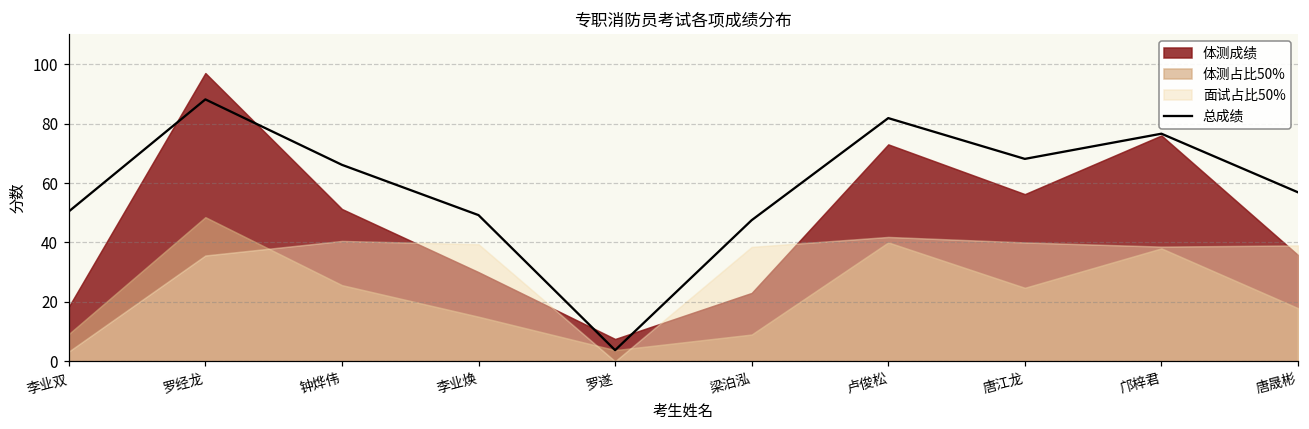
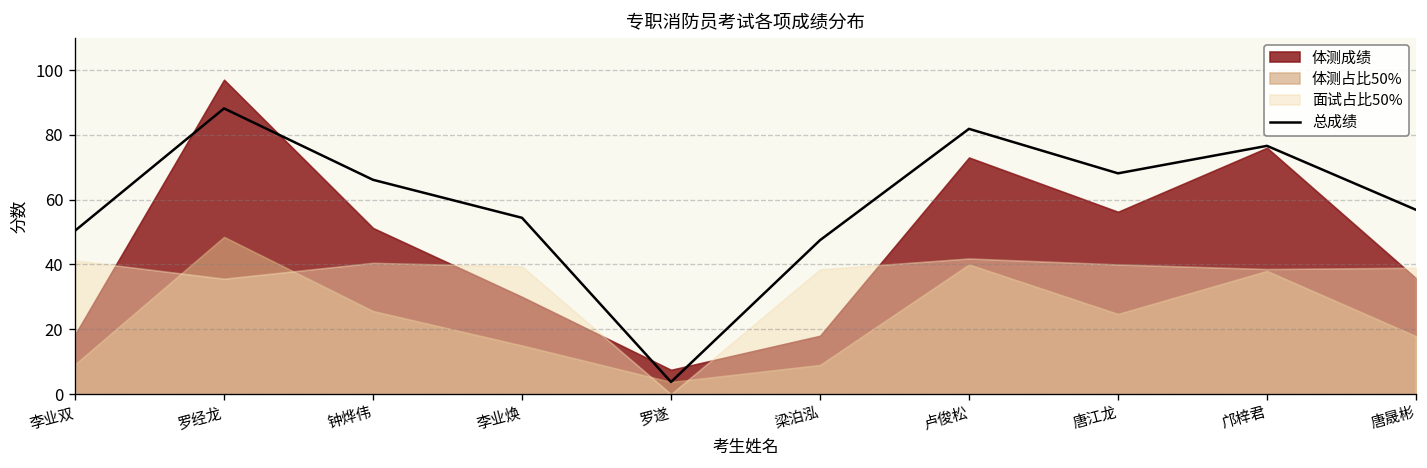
面试占比50%, 李业双: 3 -> 41
总成绩, 李业焕: 49 -> 54
体测成绩, 梁泊泓: 23 -> 18
